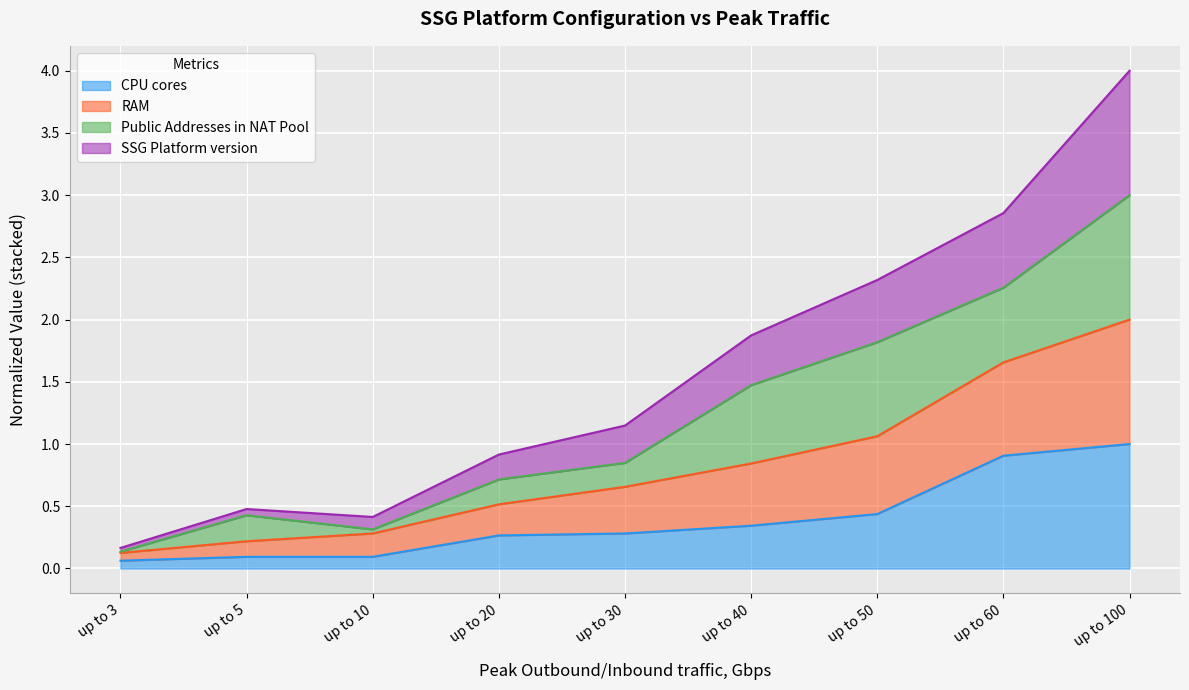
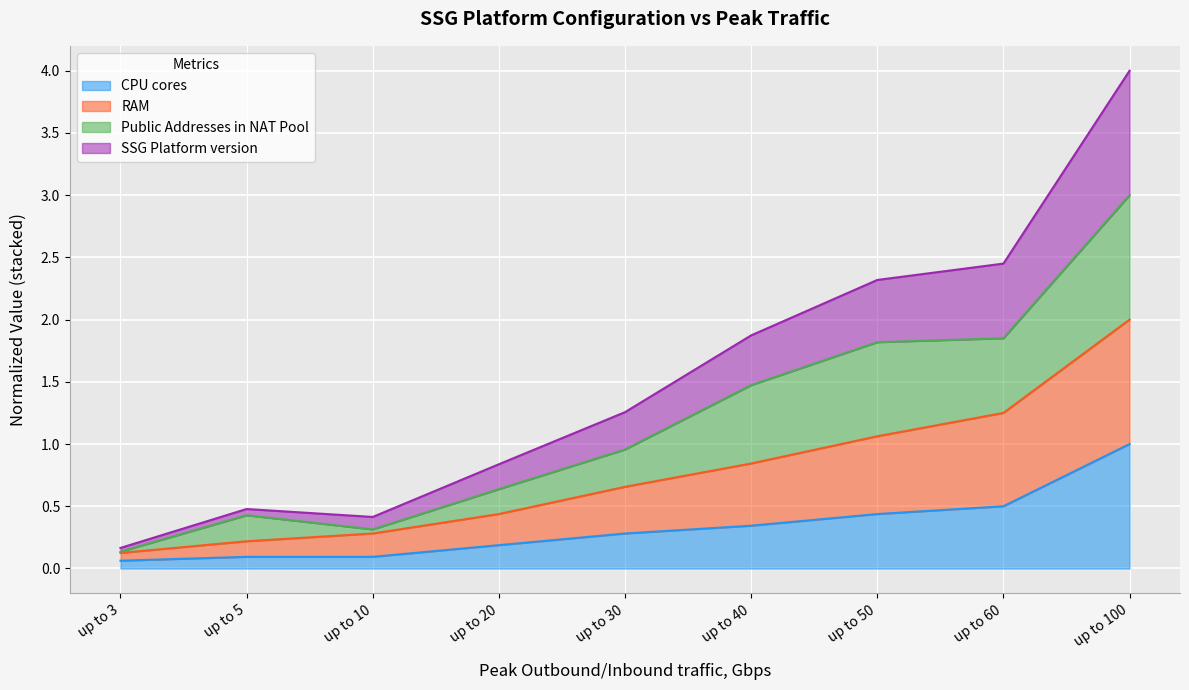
CPU cores, up to 20: 0.27 -> 0.19
Public Addresses in NAT Pool, up to 30: 0.19 -> 0.30
CPU cores, up to 60: 0.91 -> 0.50
